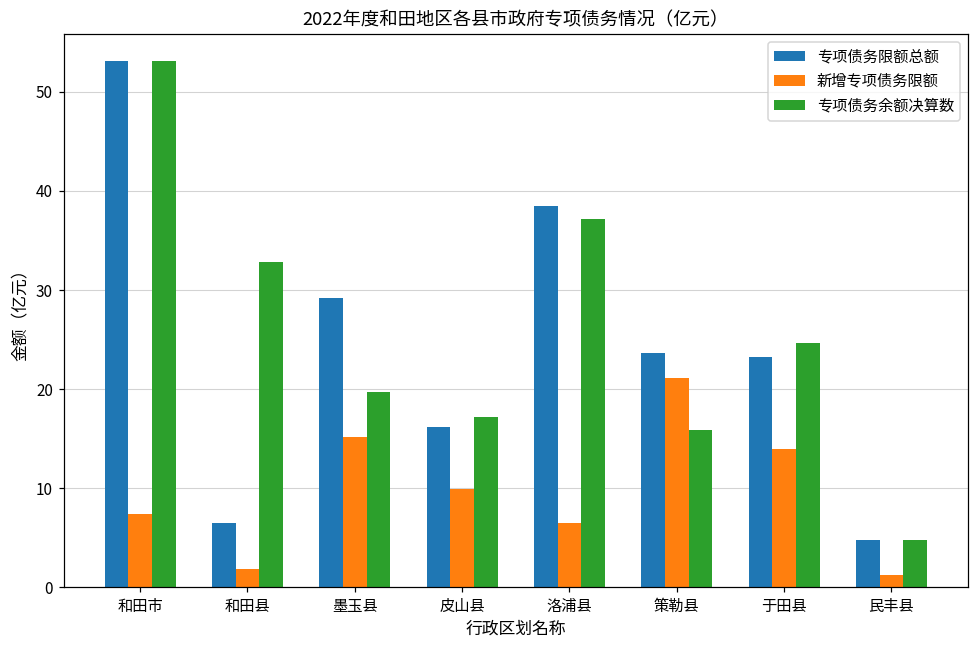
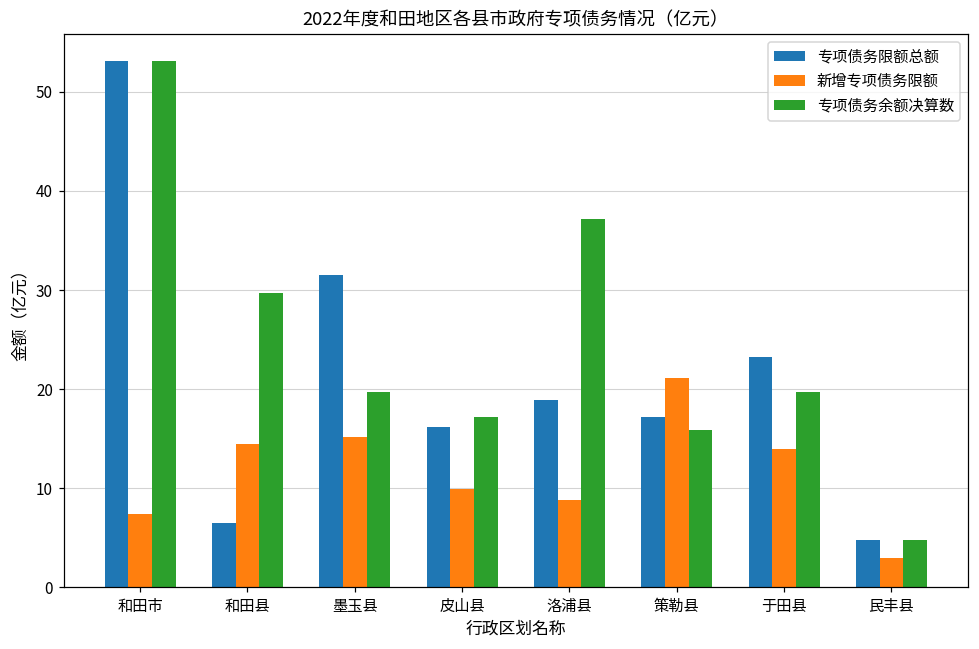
新增专项债务限额, 和田县: 2 -> 14
专项债务余额决算数, 和田县: 33 -> 30
专项债务限额总额, 墨玉县: 29 -> 32
专项债务限额总额, 洛浦县: 39 -> 19
新增专项债务限额, 洛浦县: 7 -> 9
专项债务限额总额, 策勒县: 24 -> 17
专项债务余额决算数, 于田县: 25 -> 20
新增专项债务限额, 民丰县: 1 -> 3
